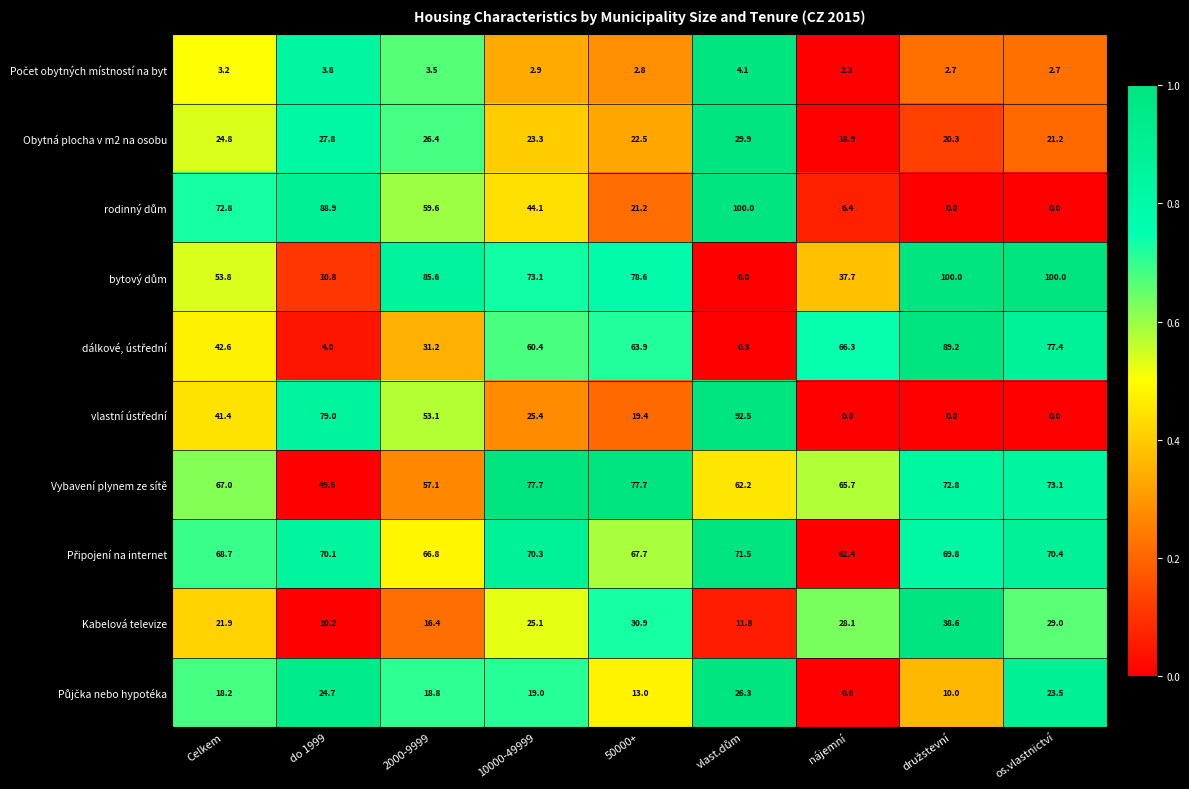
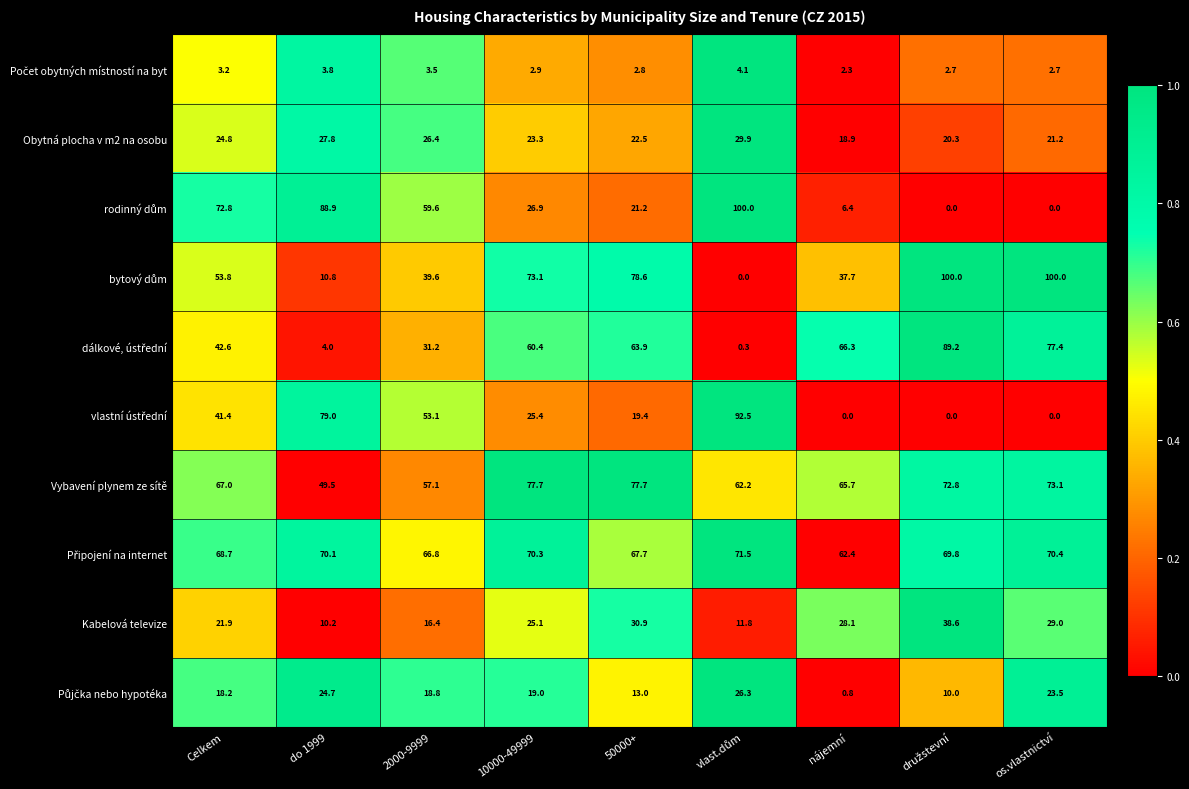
rodinný dům, 10000-49999: 44.1 -> 26.9
bytový dům, 2000-9999: 85.6 -> 39.6
